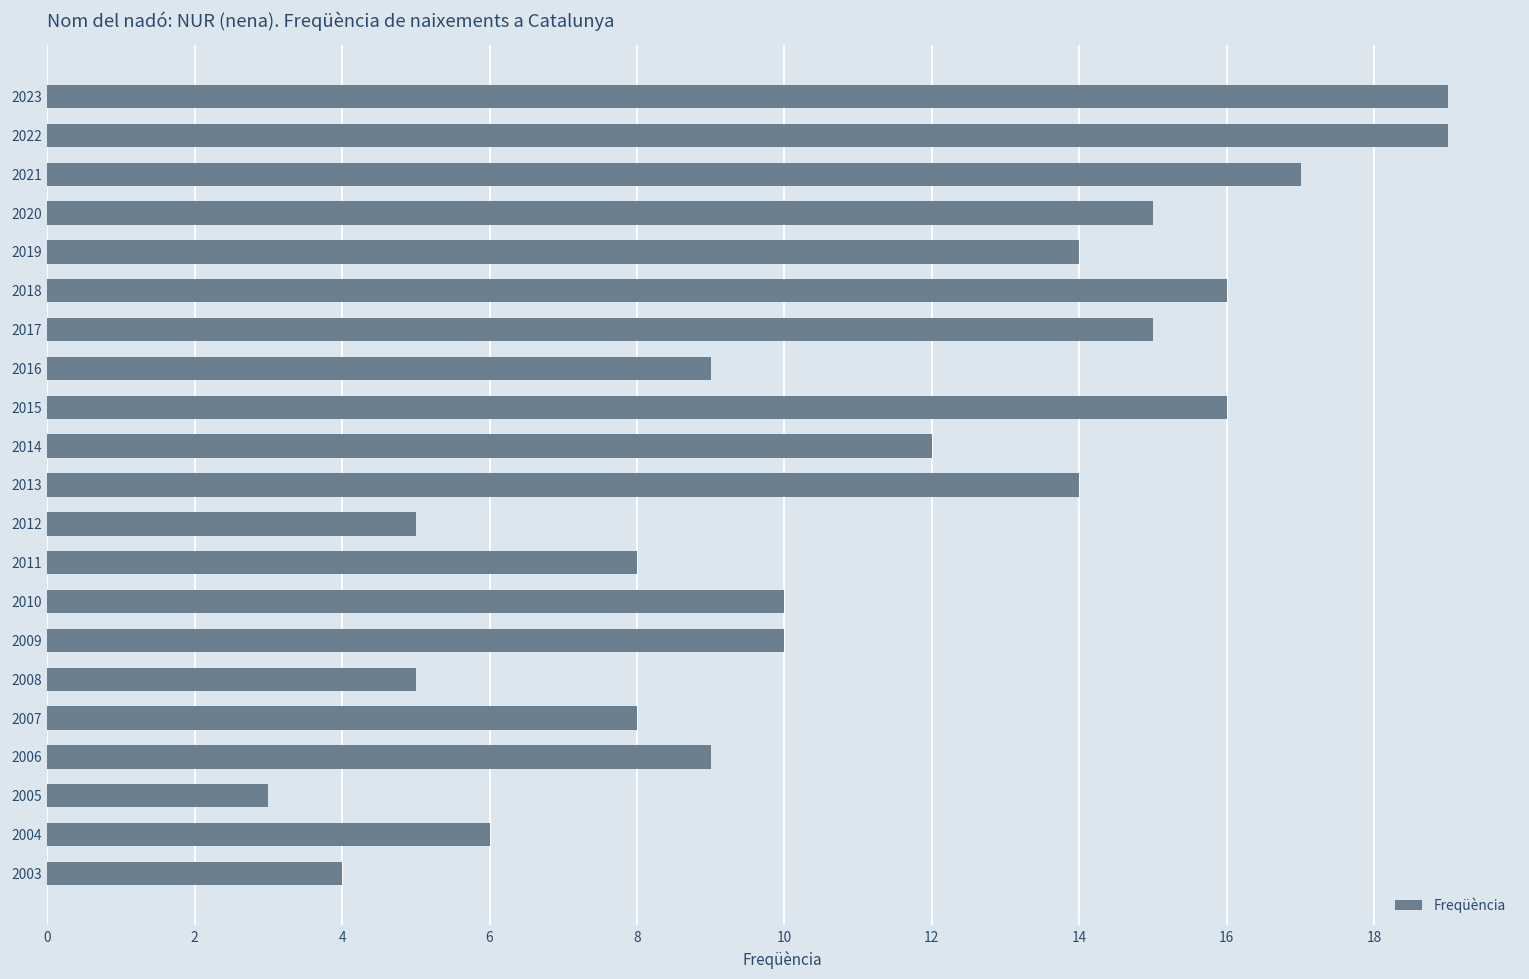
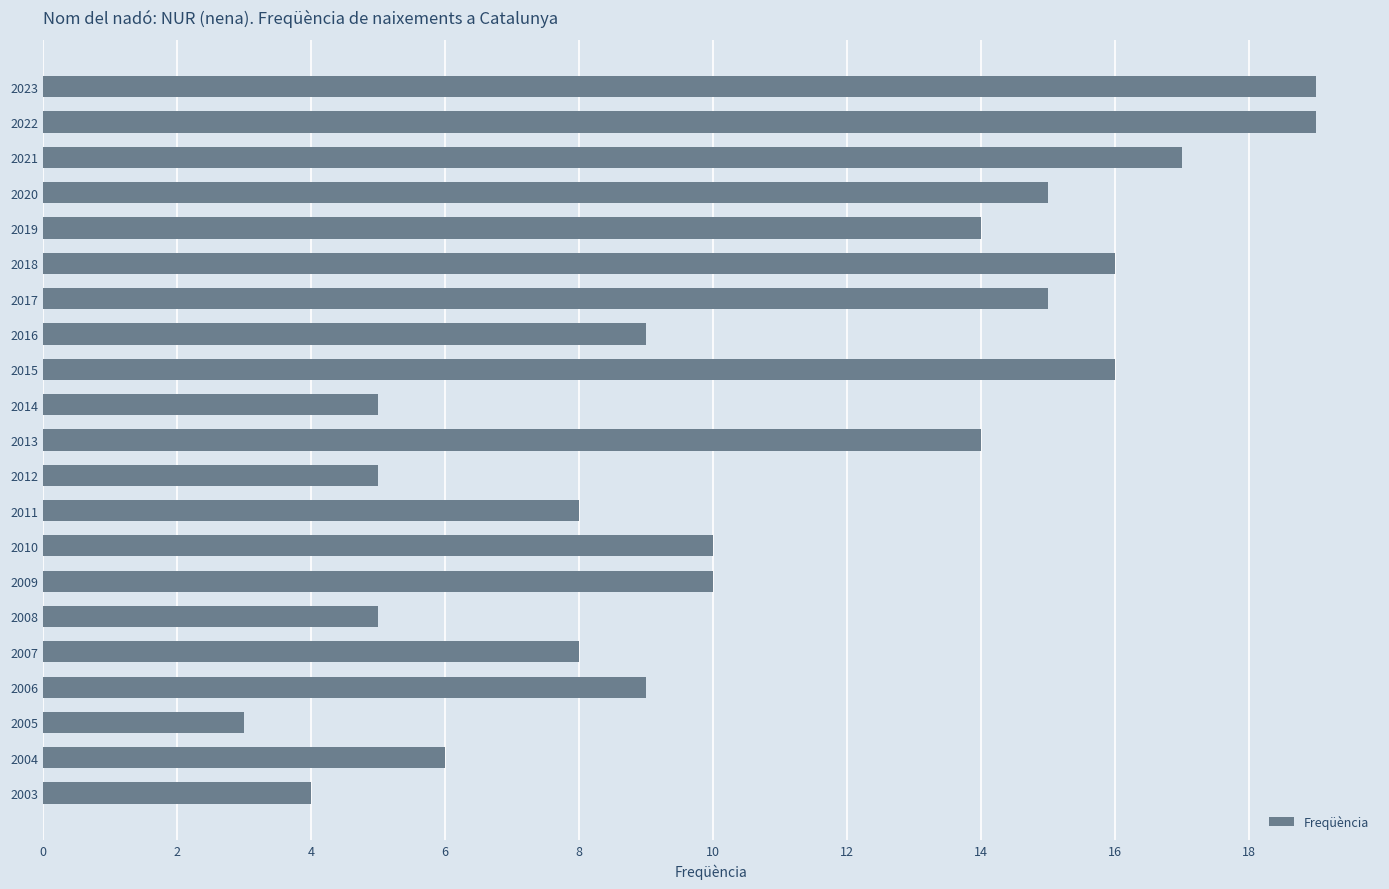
2014: 12 -> 5
